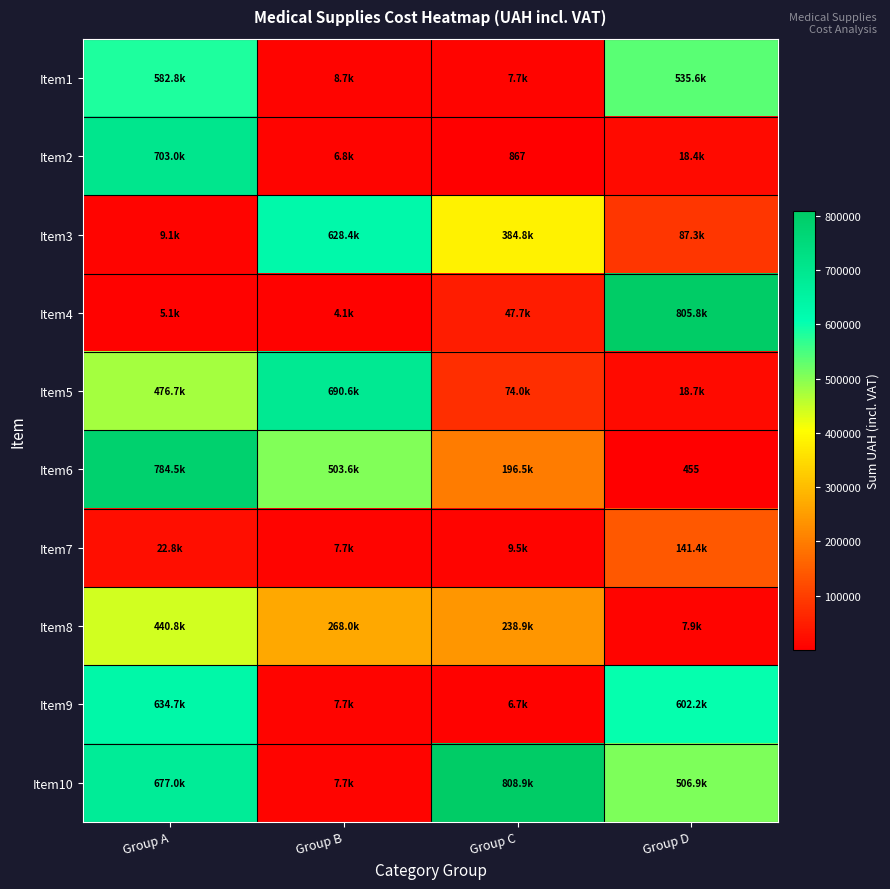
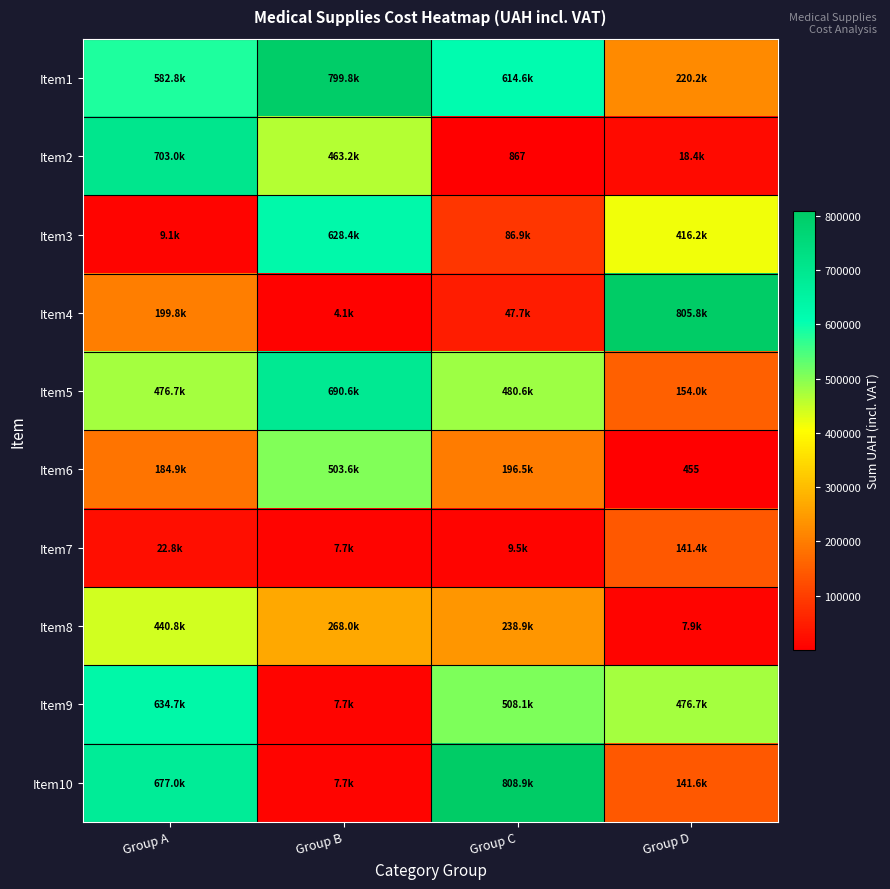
Item1, Group B: 8.7k -> 799.8k
Item1, Group C: 7.7k -> 614.6k
Item1, Group D: 535.6k -> 220.2k
Item2, Group B: 6.8k -> 463.2k
Item3, Group C: 384.8k -> 86.9k
Item3, Group D: 87.3k -> 416.2k
Item4, Group A: 5.1k -> 199.8k
Item5, Group C: 74.0k -> 480.6k
Item5, Group D: 18.7k -> 154.0k
Item6, Group A: 784.5k -> 184.9k
Item9, Group C: 6.7k -> 508.1k
Item9, Group D: 602.2k -> 476.7k
Item10, Group D: 506.9k -> 141.6k
